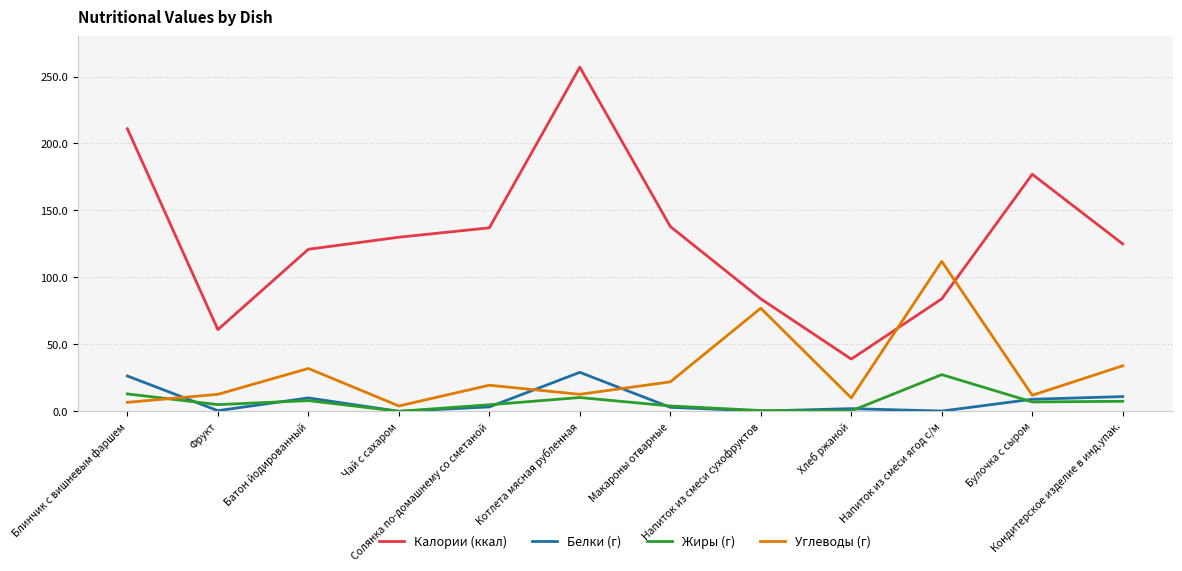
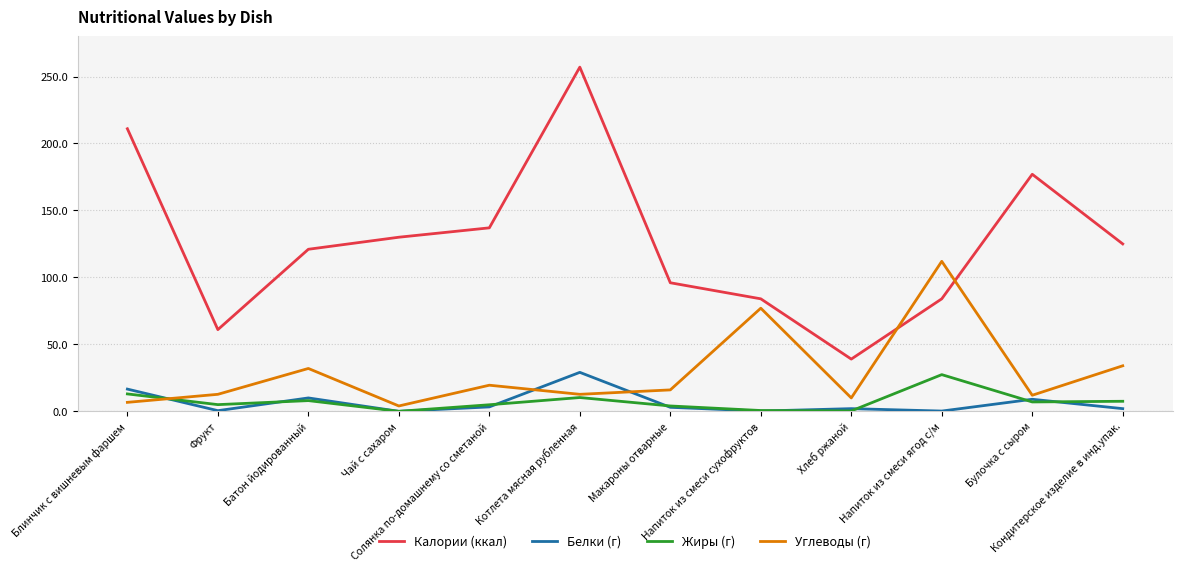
Белки (г), Блинчик с вишневым фаршем: 26 -> 17
Калории (ккал), Макароны отварные: 138 -> 96
Углеводы (г), Макароны отварные: 22 -> 16
Белки (г), Кондитерское изделие в инд.упак.: 11 -> 2
